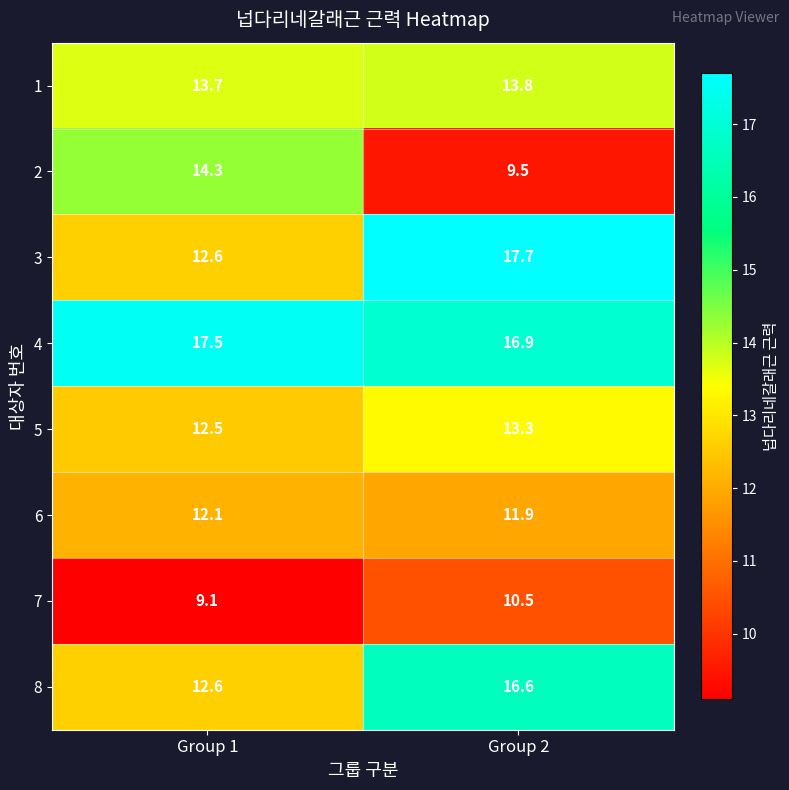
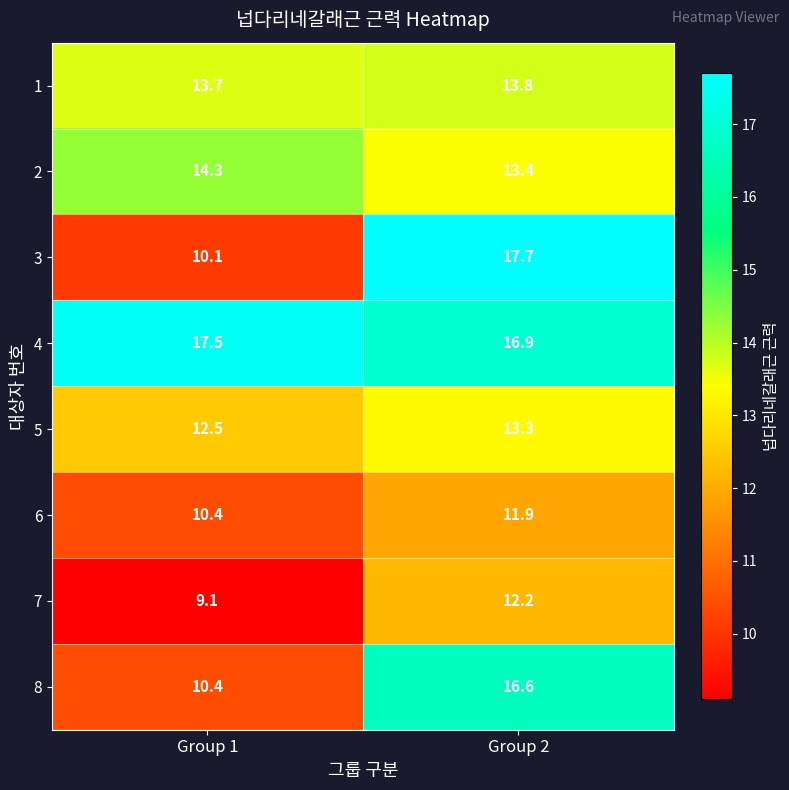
2, Group 2: 9.5 -> 13.4
3, Group 1: 12.6 -> 10.1
6, Group 1: 12.1 -> 10.4
7, Group 2: 10.5 -> 12.2
8, Group 1: 12.6 -> 10.4
